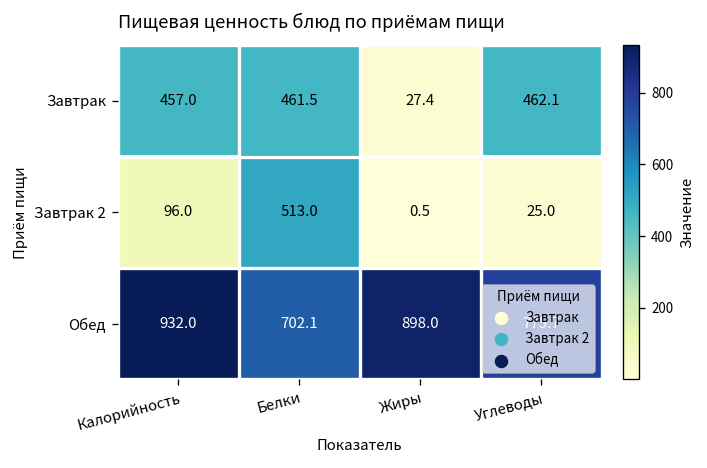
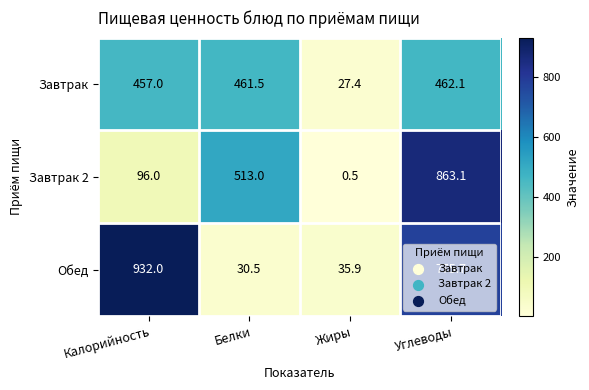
Завтрак 2, Углеводы: 25.0 -> 863.1
Обед, Белки: 702.1 -> 30.5
Обед, Жиры: 898.0 -> 35.9
